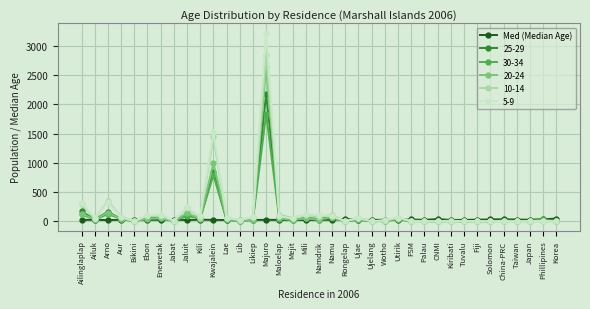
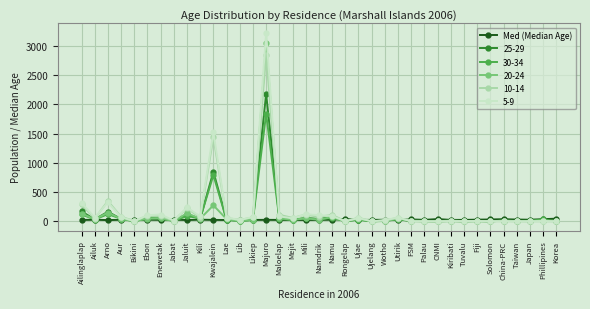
20-24, Kwajalein: 1000 -> 300
20-24, Majuro: 2600 -> 3000
